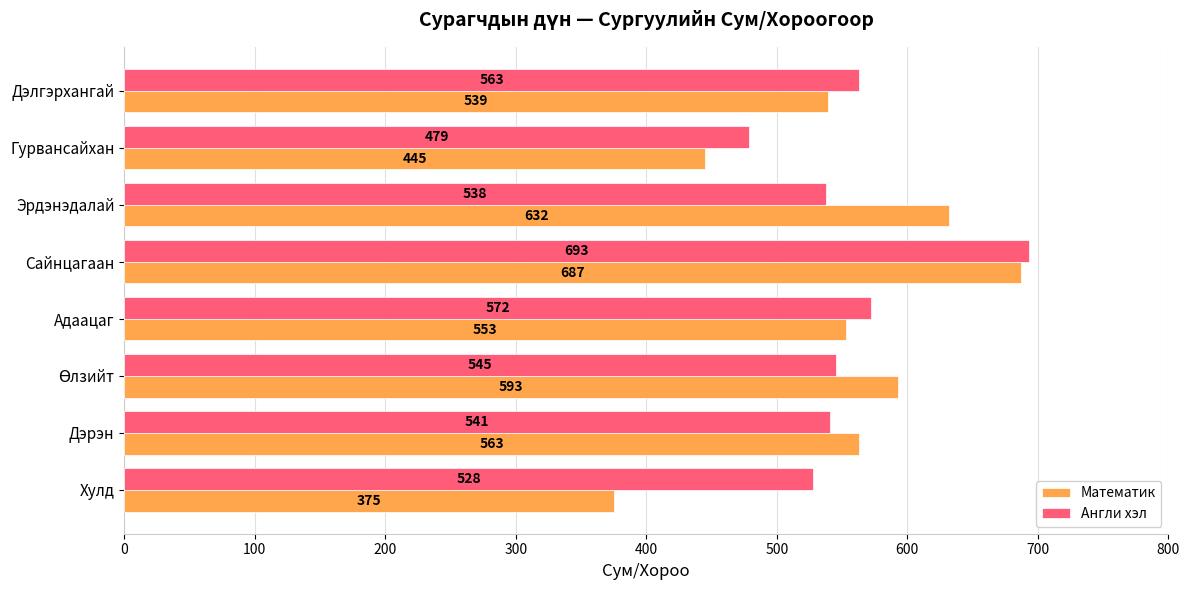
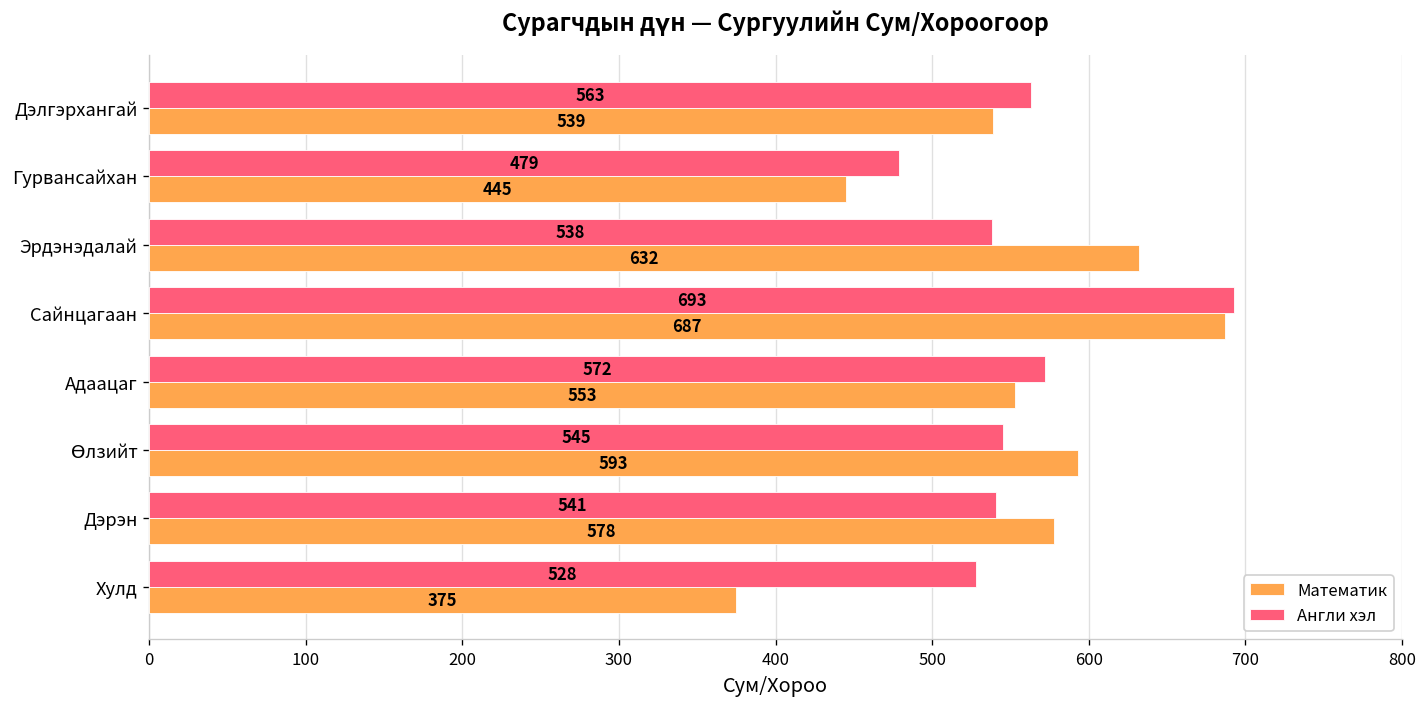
Математик, Дэрэн: 563 -> 578
